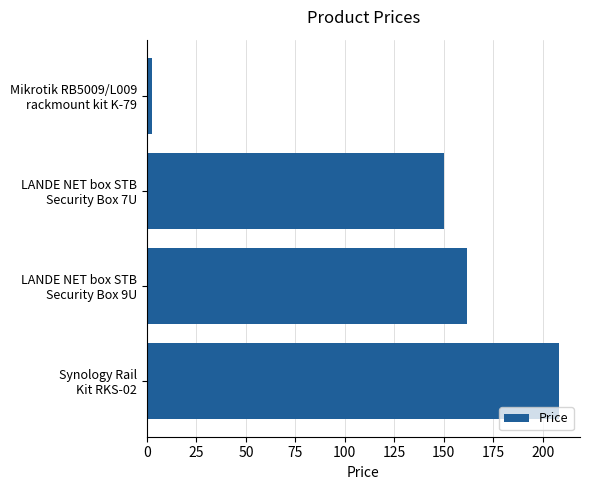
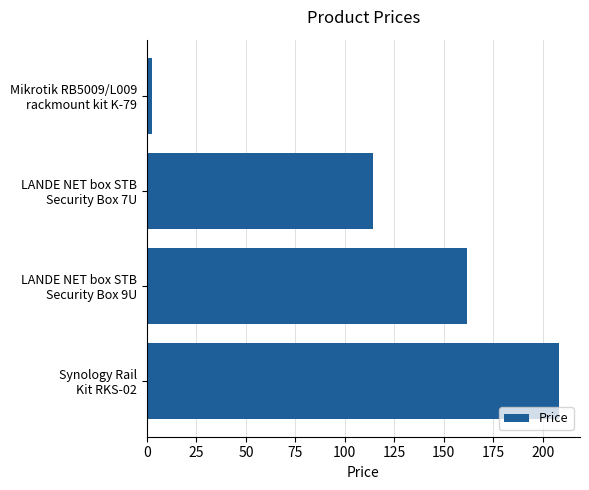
LANDE NET box STB Security Box 7U: 150 -> 114
